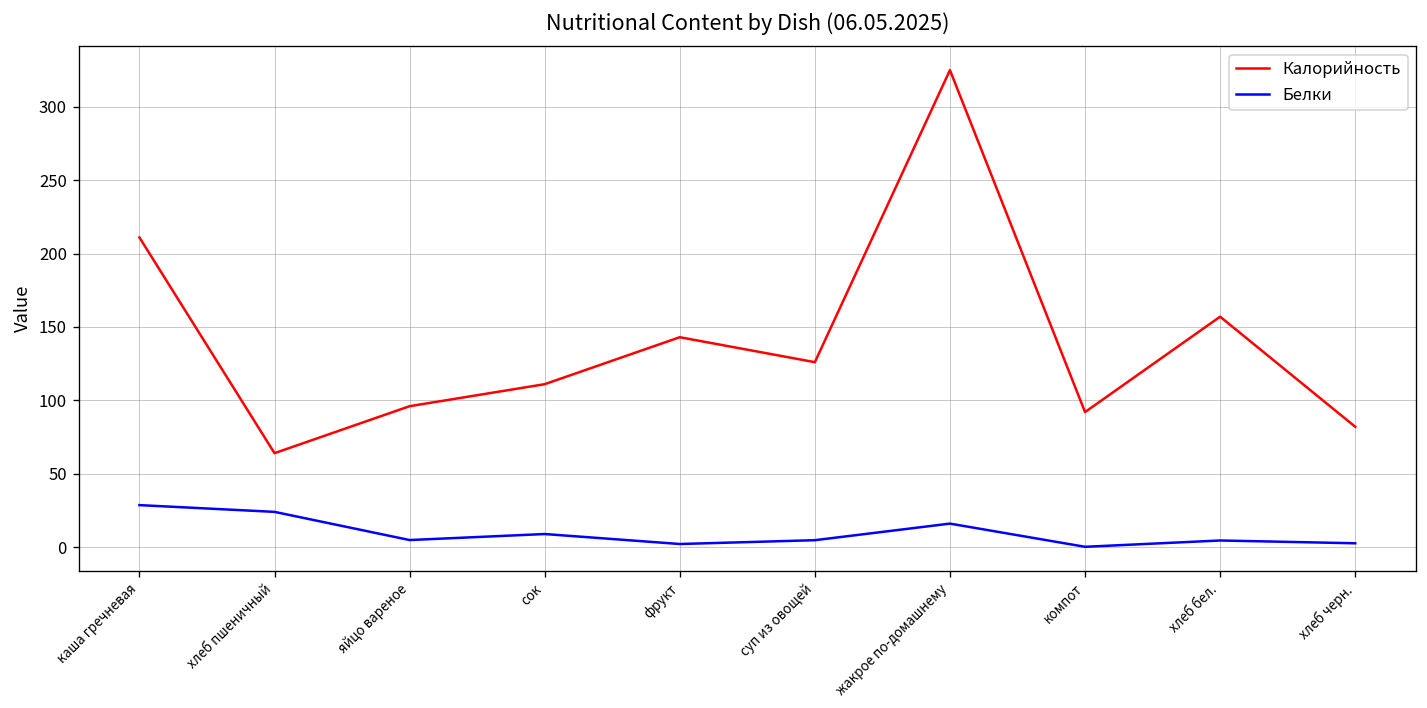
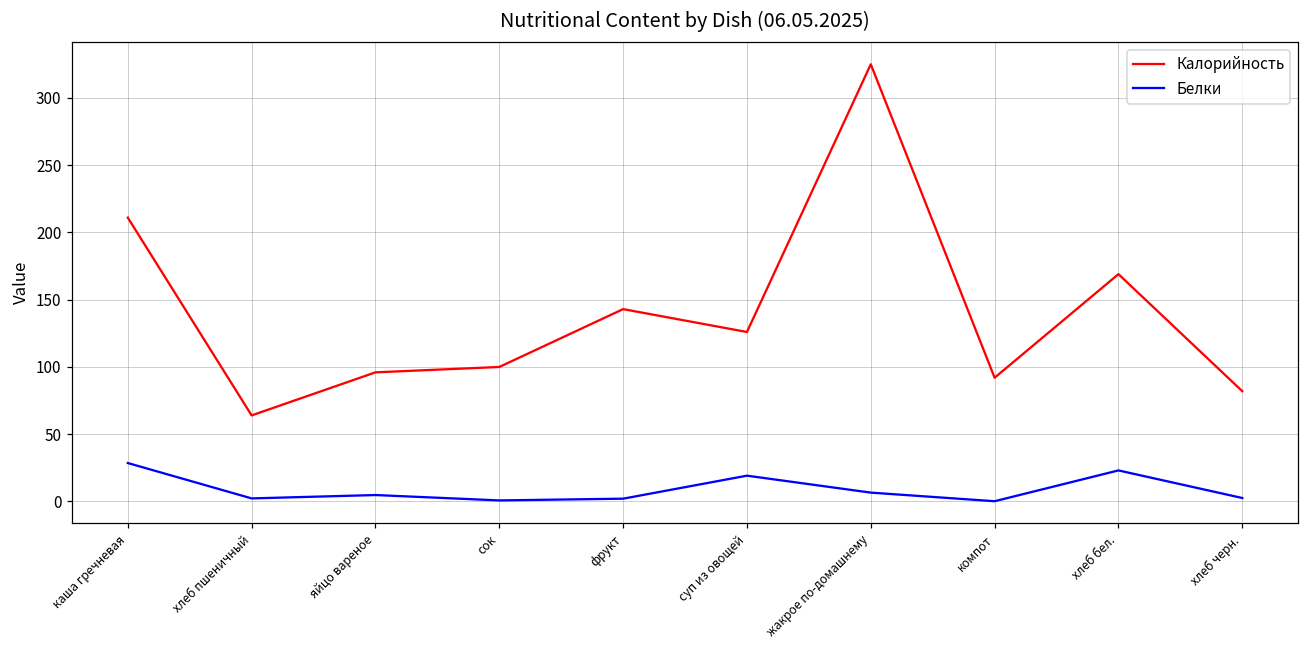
Белки, хлеб пшеничный: 24 -> 2
Калорийность, сок: 111 -> 100
Белки, сок: 9 -> 1
Белки, суп из овощей: 5 -> 19
Белки, жакрое по-домашнему: 16 -> 7
Калорийность, хлеб бел.: 157 -> 169
Белки, хлеб бел.: 5 -> 23
